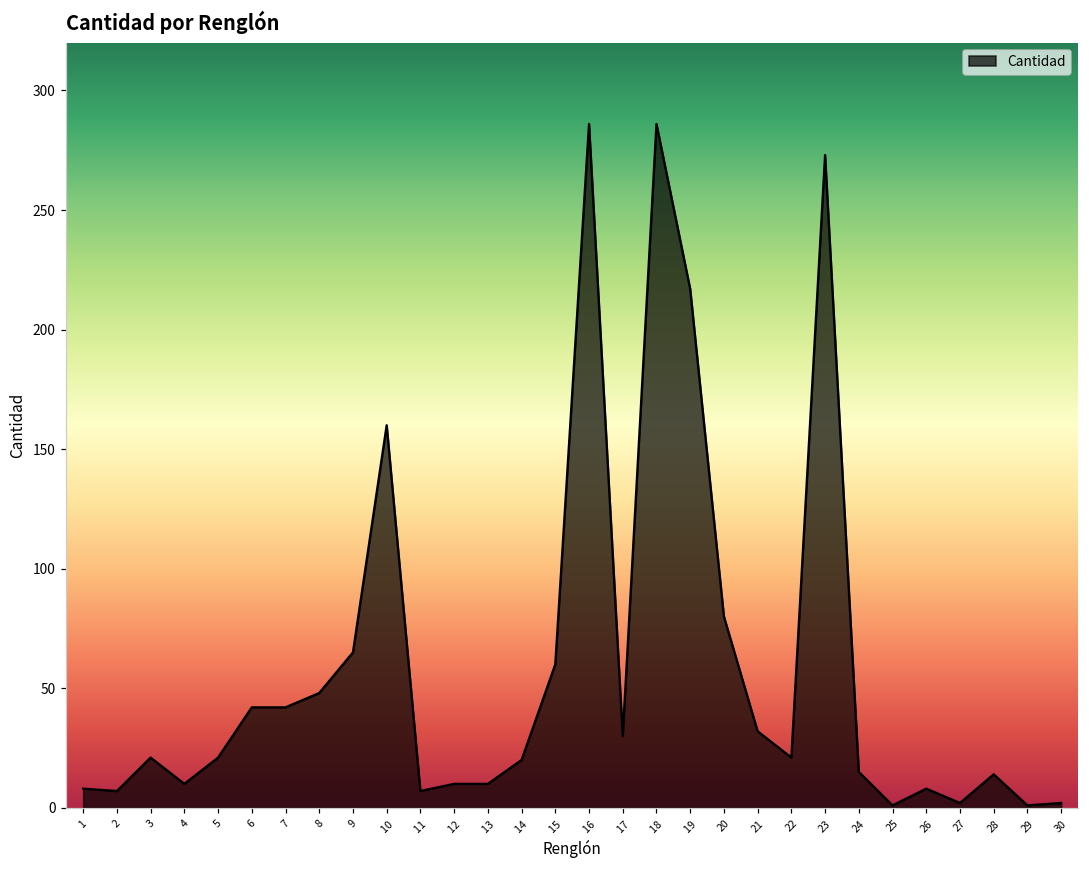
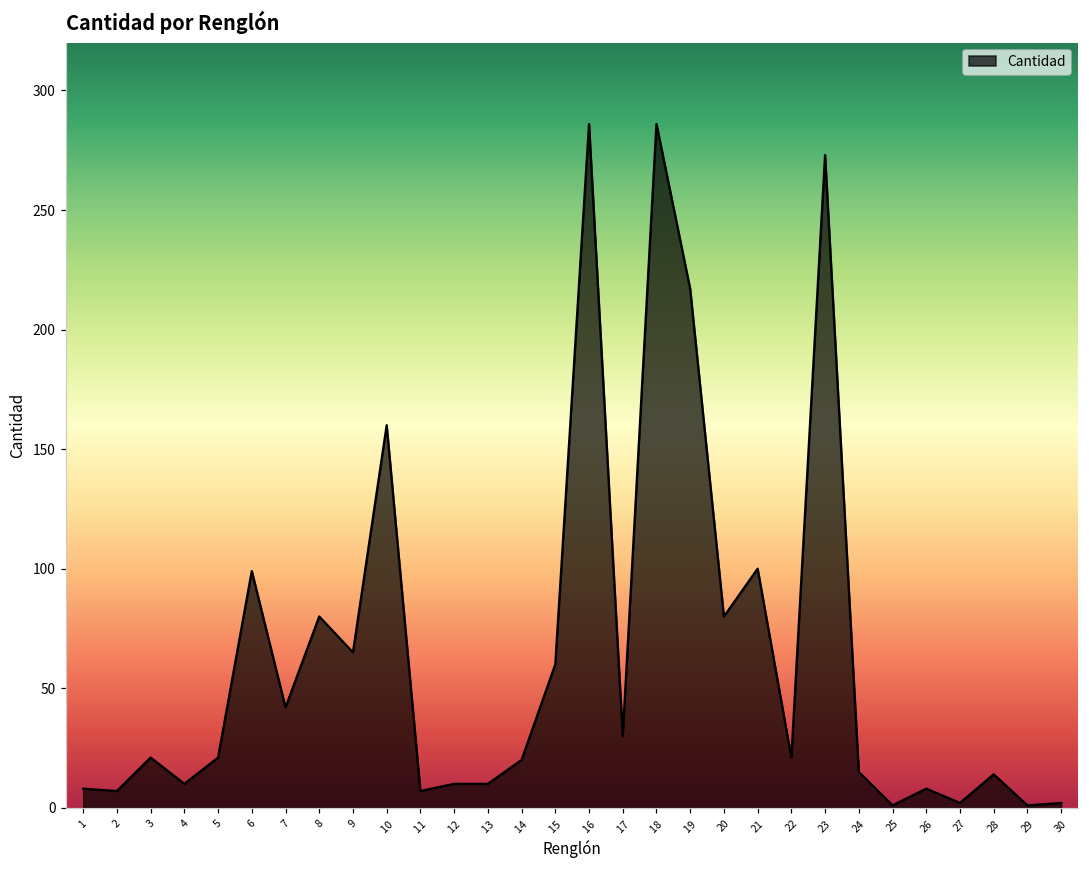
6: 42 -> 99
8: 48 -> 80
21: 32 -> 100
